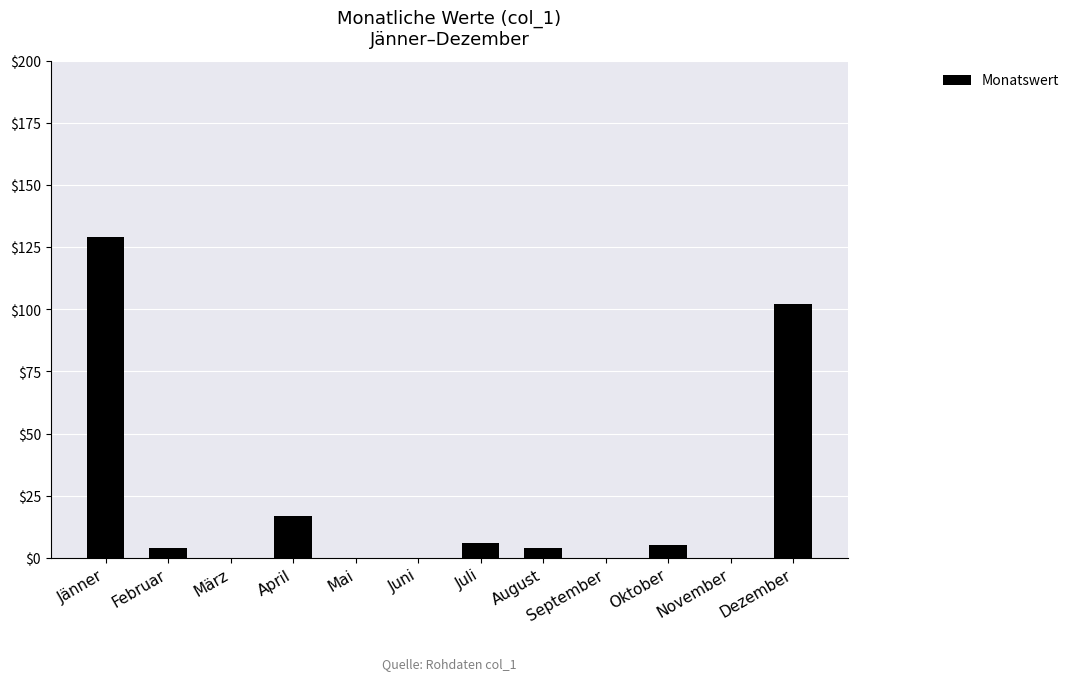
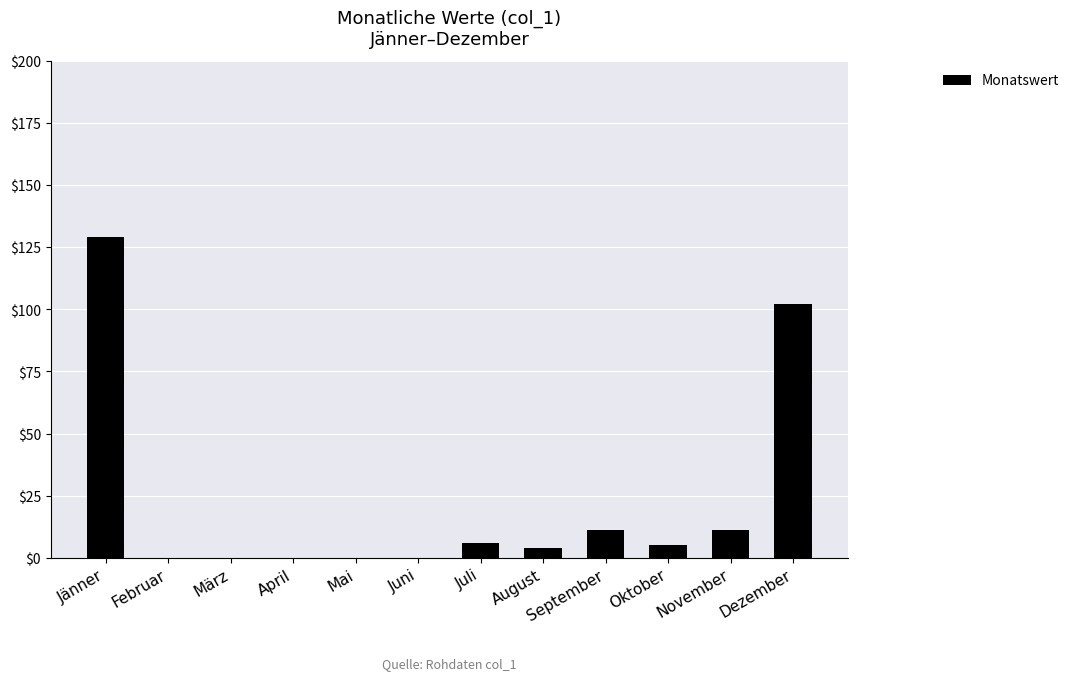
Februar: $4 -> $0
April: $17 -> $0
September: $0 -> $11
November: $0 -> $11
